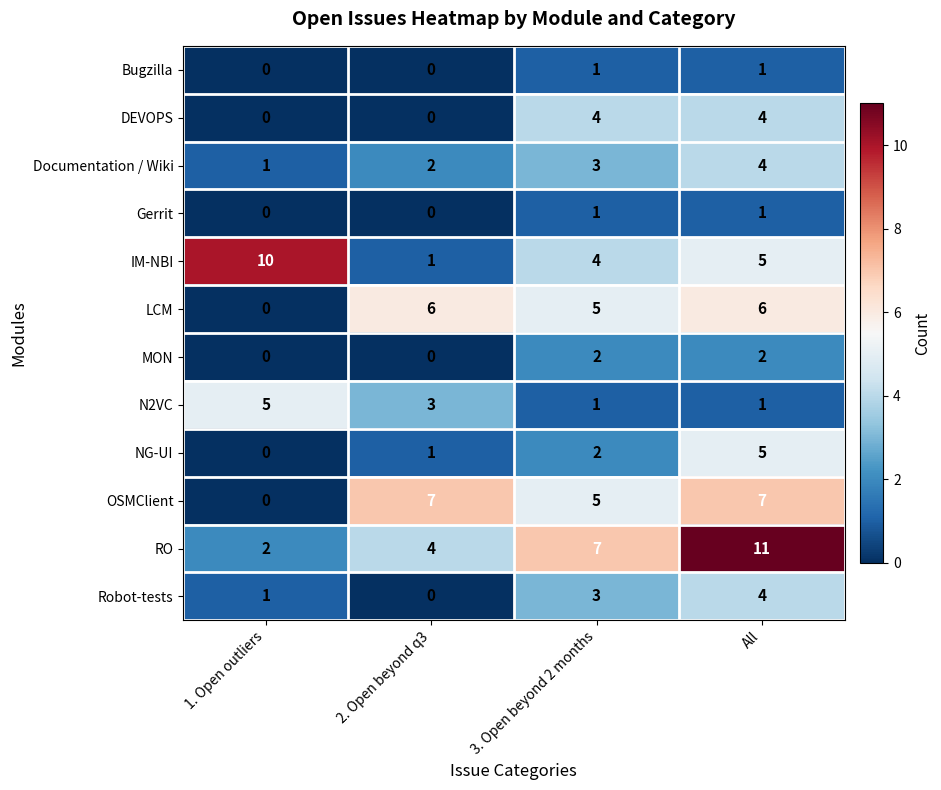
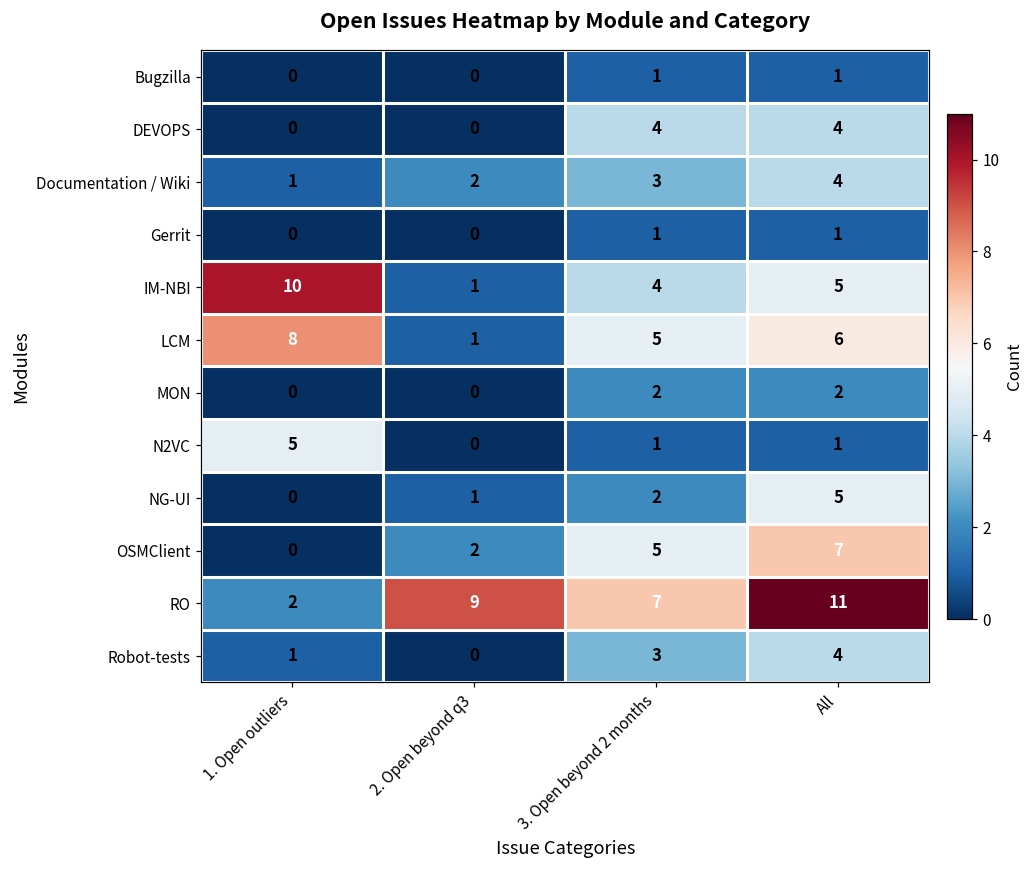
LCM, 1. Open outliers: 0 -> 8
LCM, 2. Open beyond q3: 6 -> 1
N2VC, 2. Open beyond q3: 3 -> 0
OSMClient, 2. Open beyond q3: 7 -> 2
RO, 2. Open beyond q3: 4 -> 9
